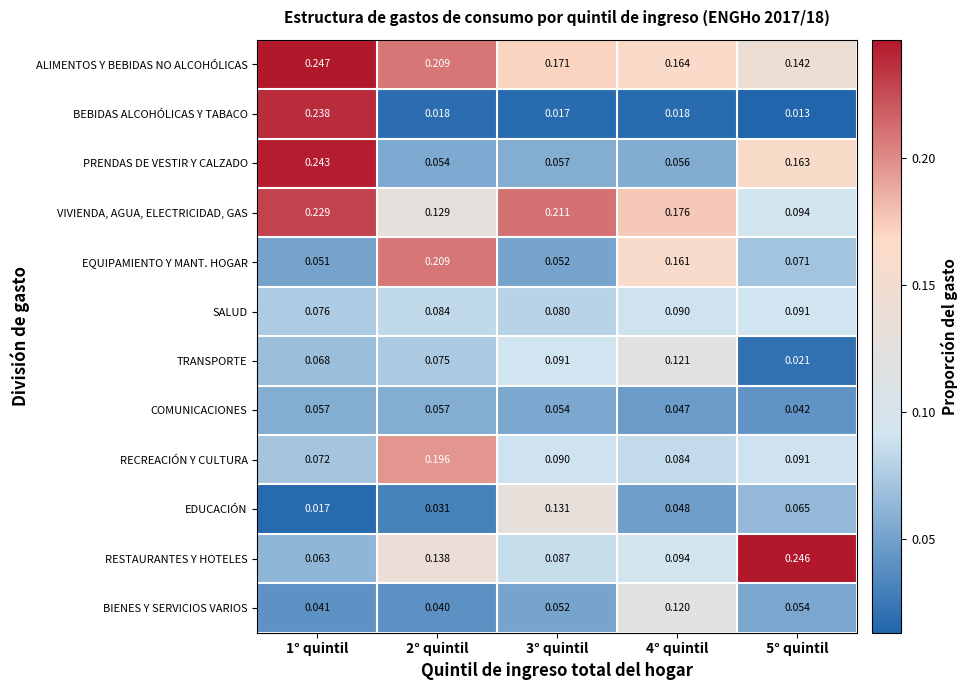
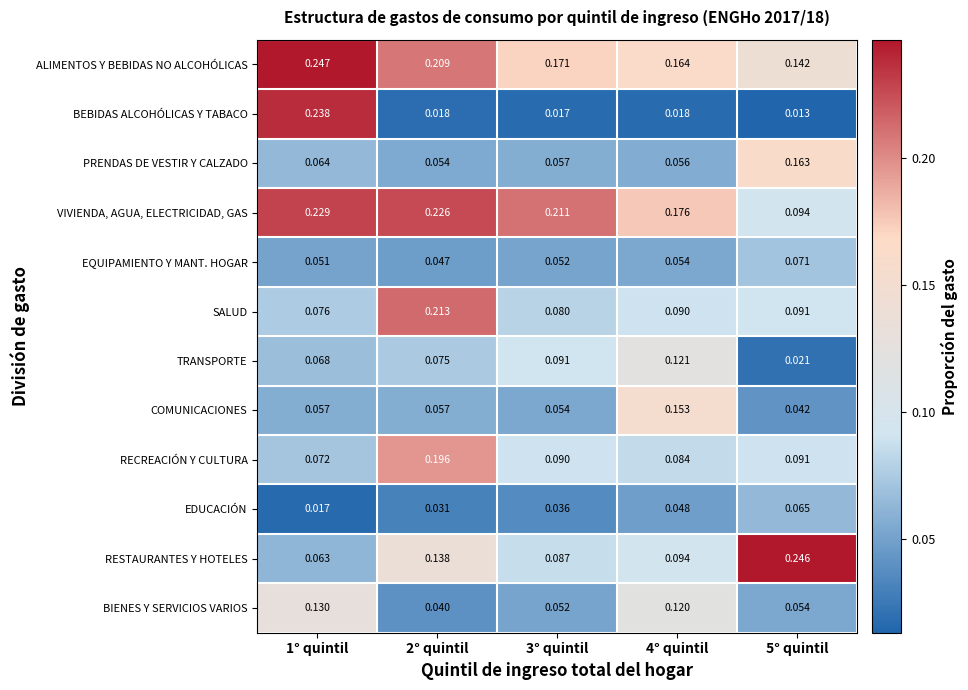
PRENDAS DE VESTIR Y CALZADO, 1° quintil: 0.243 -> 0.064
VIVIENDA, AGUA, ELECTRICIDAD, GAS, 2° quintil: 0.129 -> 0.226
EQUIPAMIENTO Y MANT. HOGAR, 2° quintil: 0.209 -> 0.047
EQUIPAMIENTO Y MANT. HOGAR, 4° quintil: 0.161 -> 0.054
SALUD, 2° quintil: 0.084 -> 0.213
COMUNICACIONES, 4° quintil: 0.047 -> 0.153
EDUCACIÓN, 3° quintil: 0.131 -> 0.036
BIENES Y SERVICIOS VARIOS, 1° quintil: 0.041 -> 0.130
